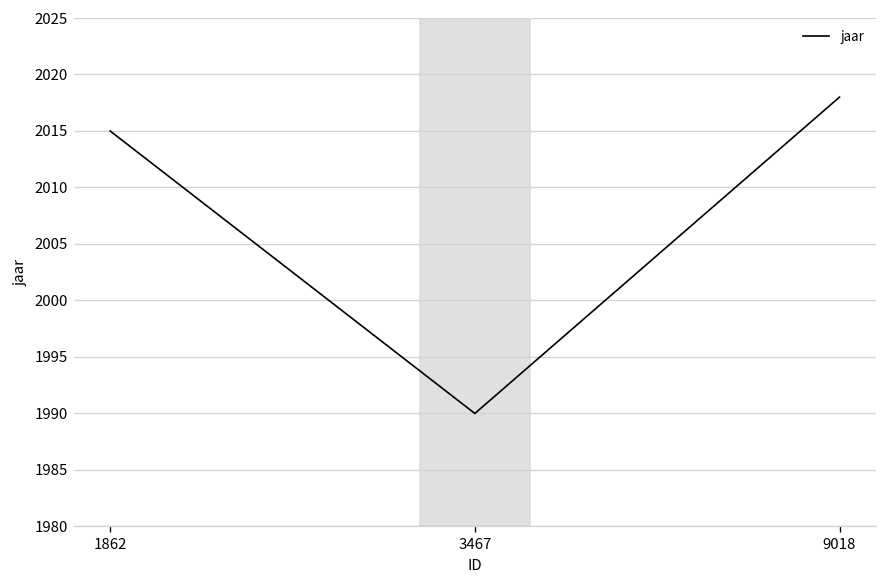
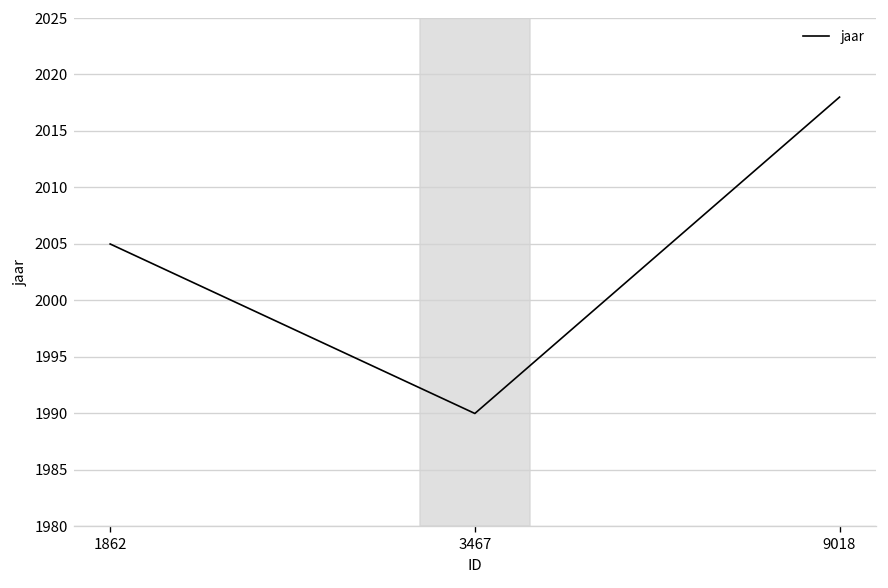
1862: 2015 -> 2005
